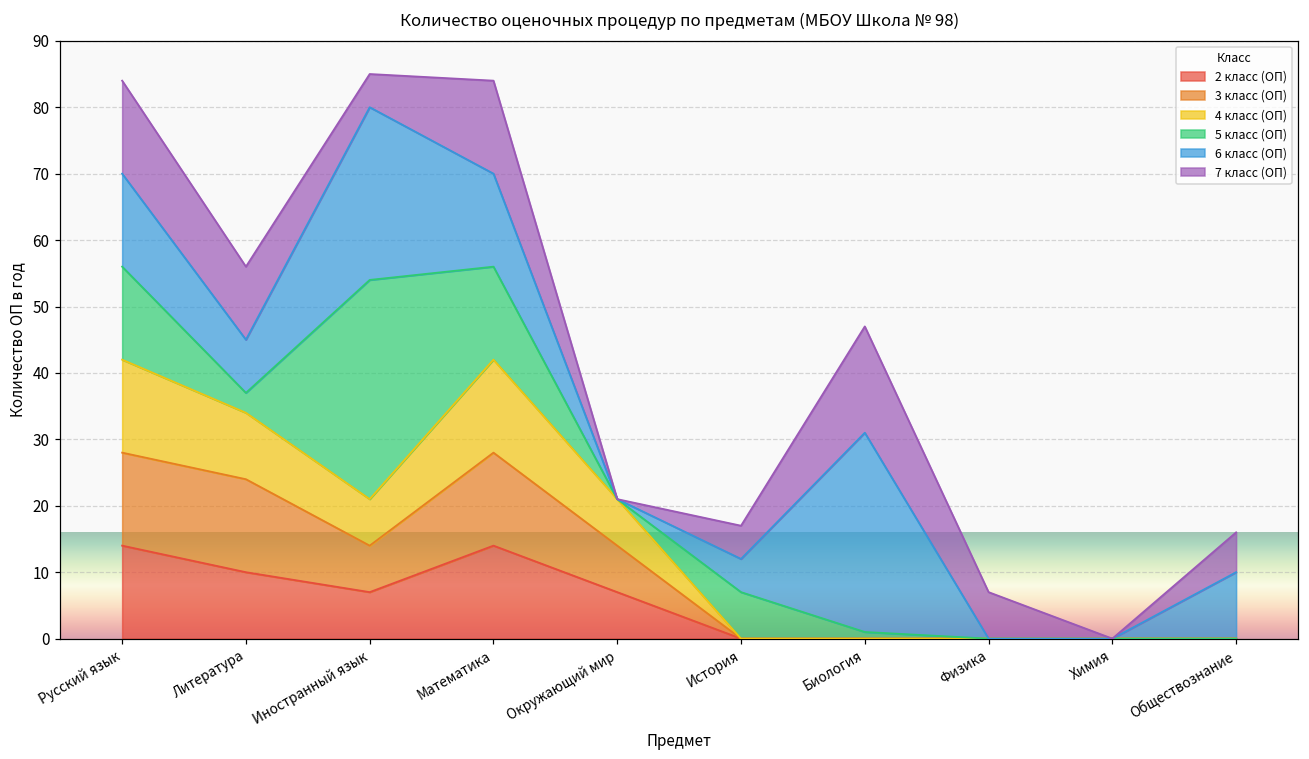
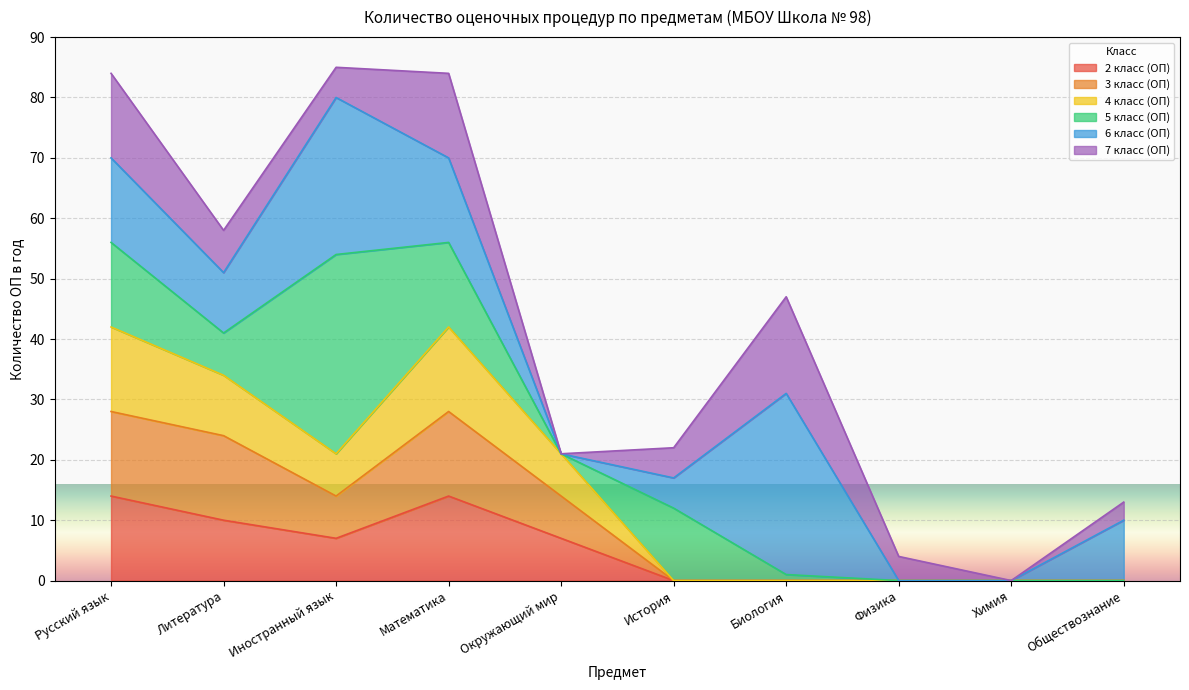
5 класс (ОП), Литература: 3 -> 7
6 класс (ОП), Литература: 8 -> 10
7 класс (ОП), Литература: 11 -> 7
5 класс (ОП), История: 7 -> 12
7 класс (ОП), Физика: 7 -> 4
7 класс (ОП), Обществознание: 6 -> 3
